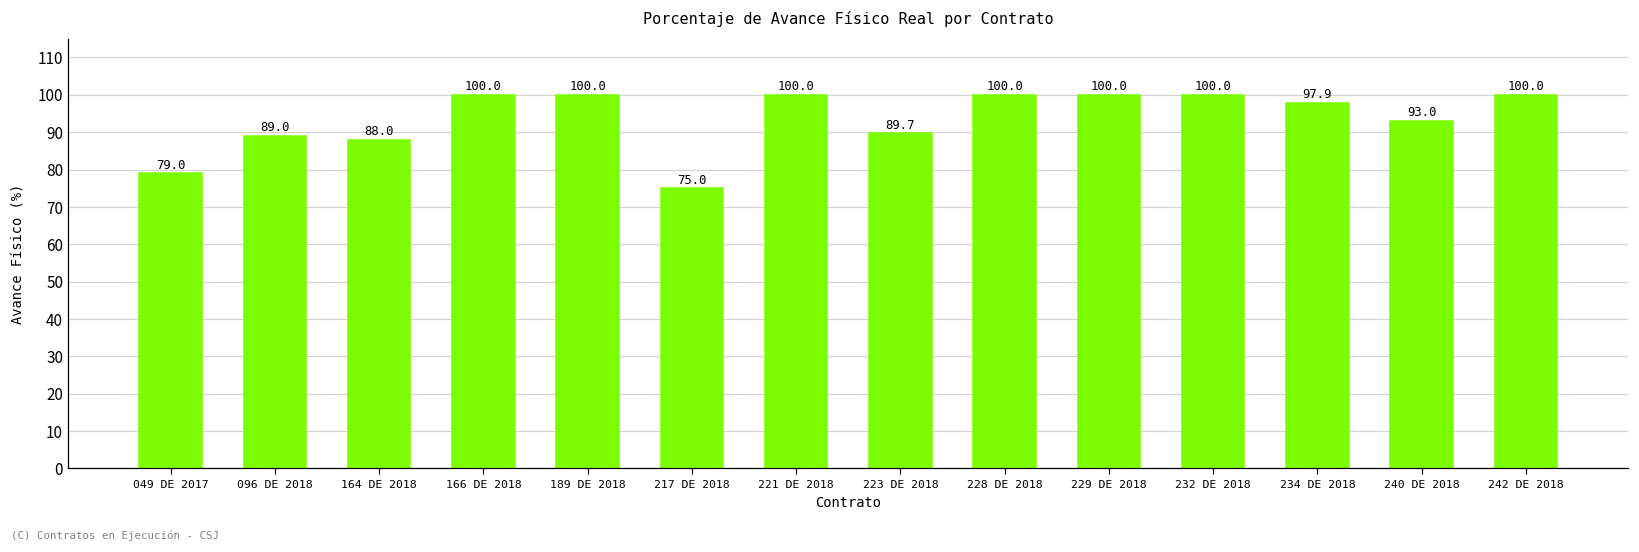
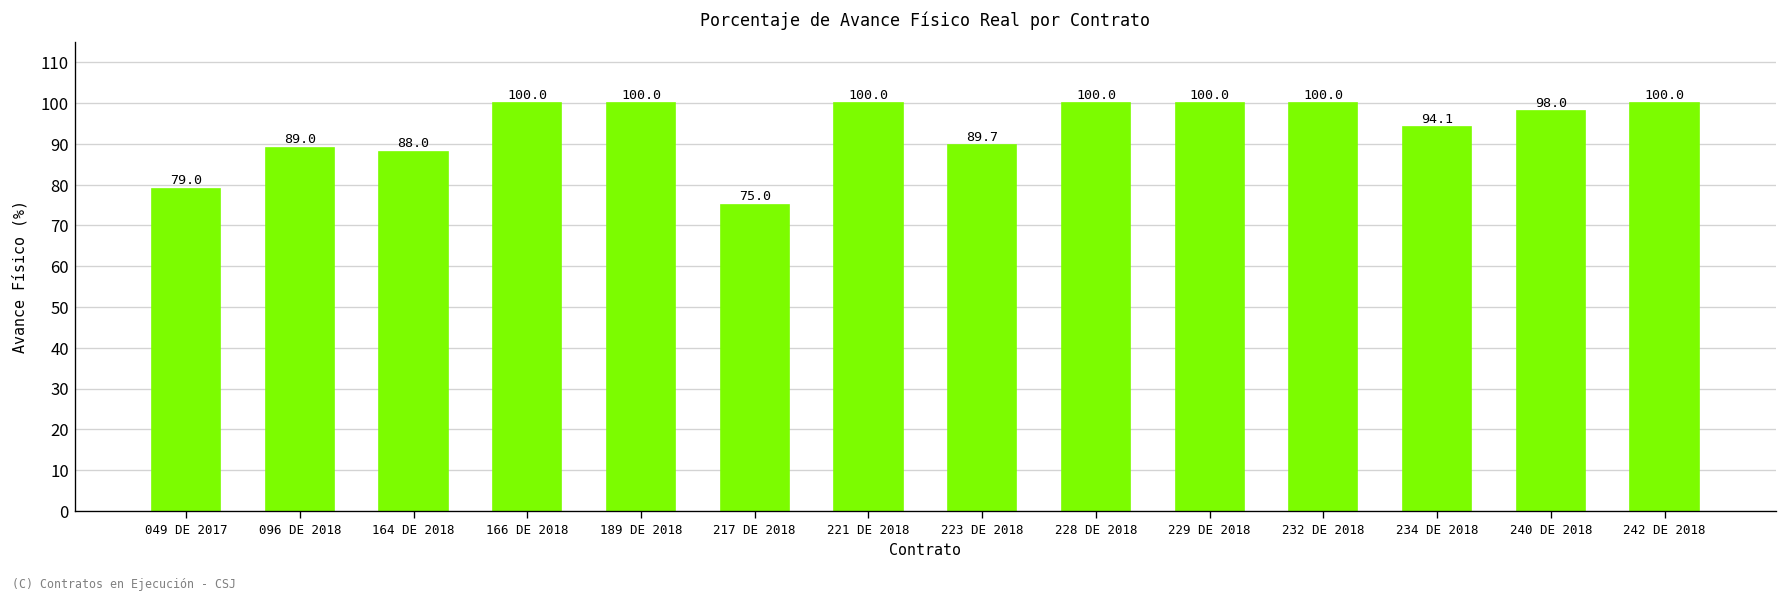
234 DE 2018: 97.9 -> 94.1
240 DE 2018: 93.0 -> 98.0
